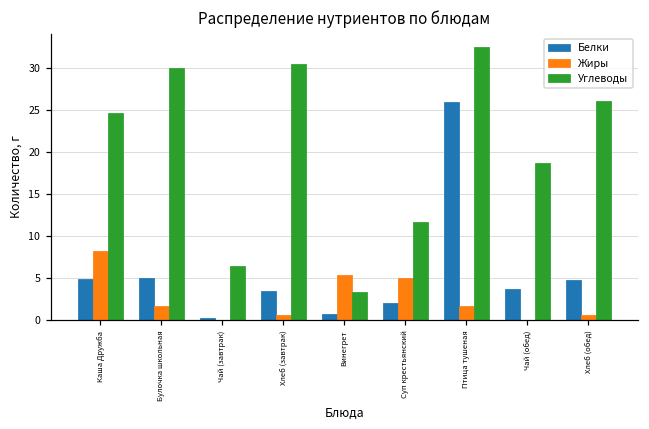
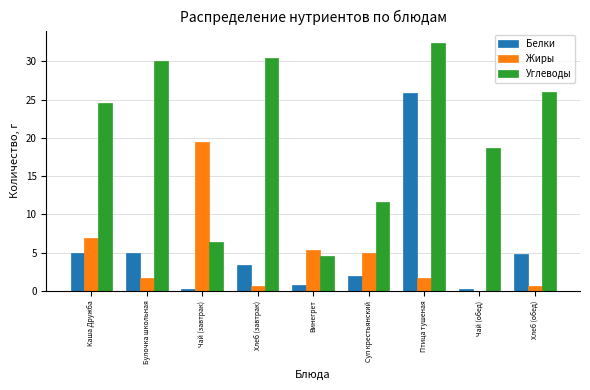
Жиры, Каша Дружба: 8 -> 7
Жиры, Чай (завтрак): 0 -> 20
Углеводы, Винегрет: 3 -> 5
Белки, Чай (обед): 4 -> 0
